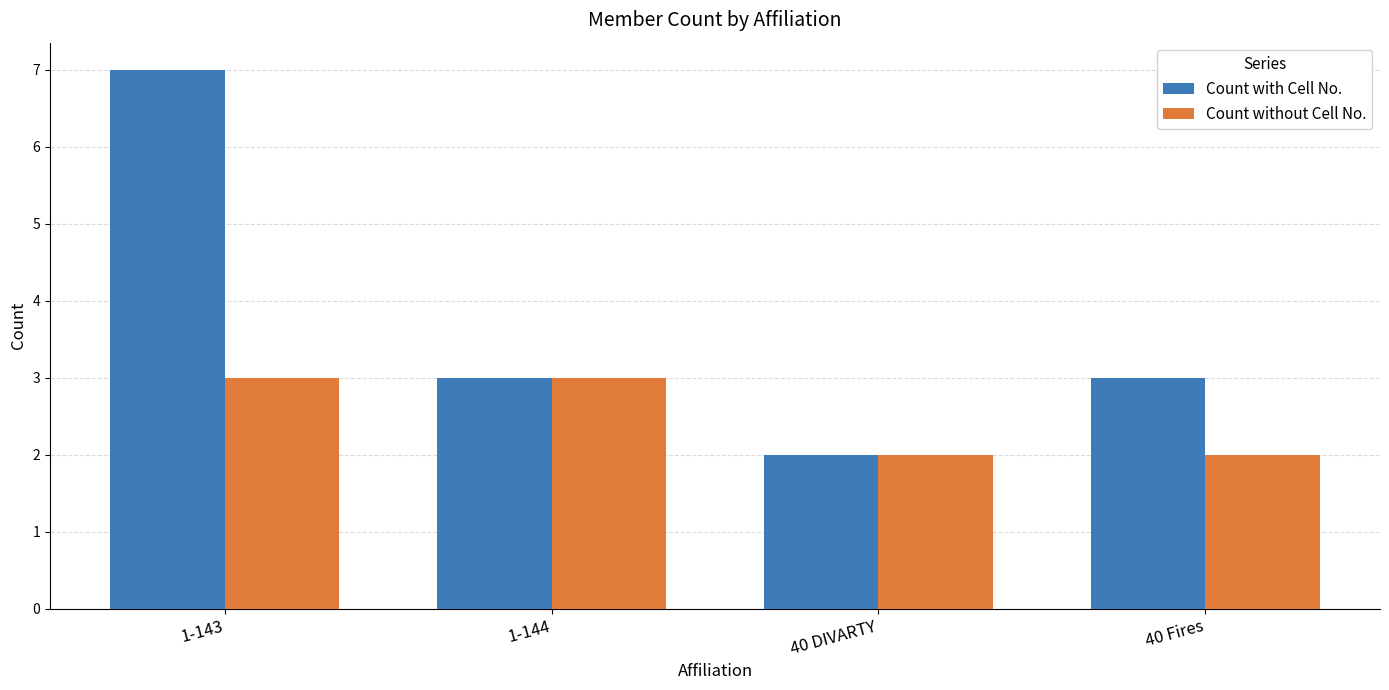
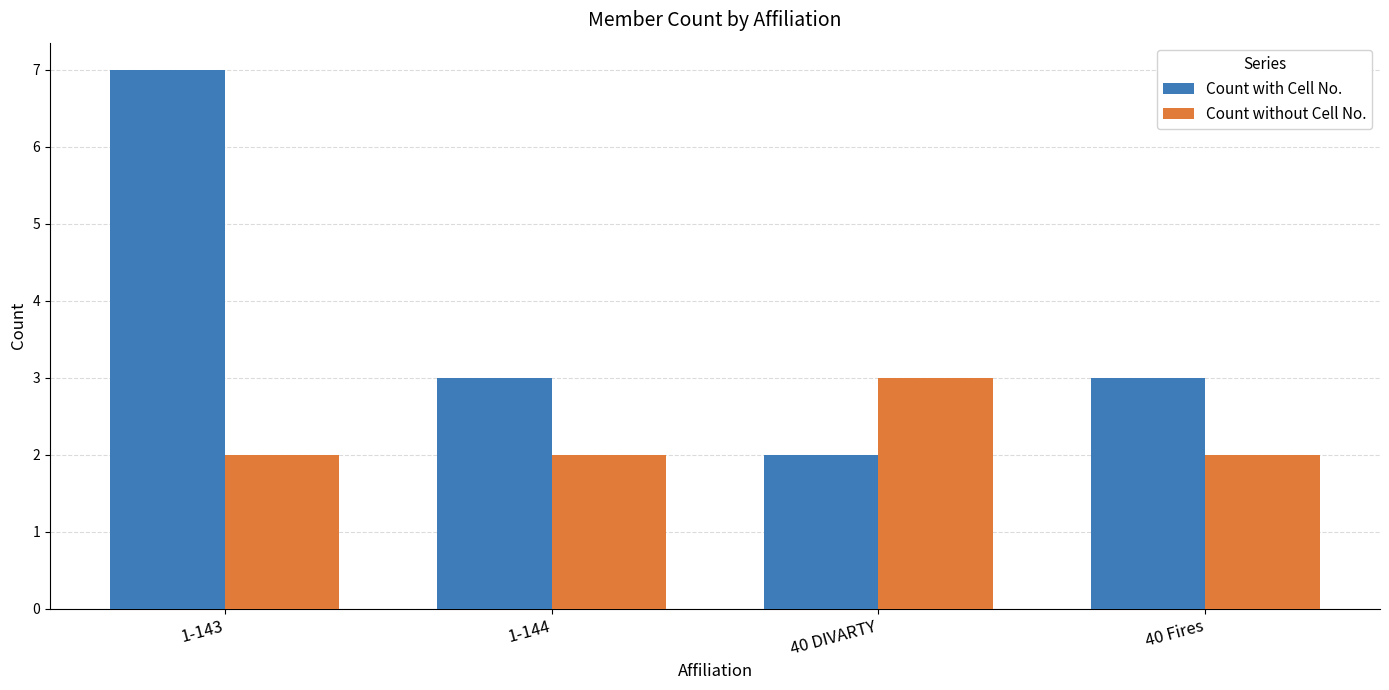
Count without Cell No., 1-143: 3 -> 2
Count without Cell No., 1-144: 3 -> 2
Count without Cell No., 40 DIVARTY: 2 -> 3
